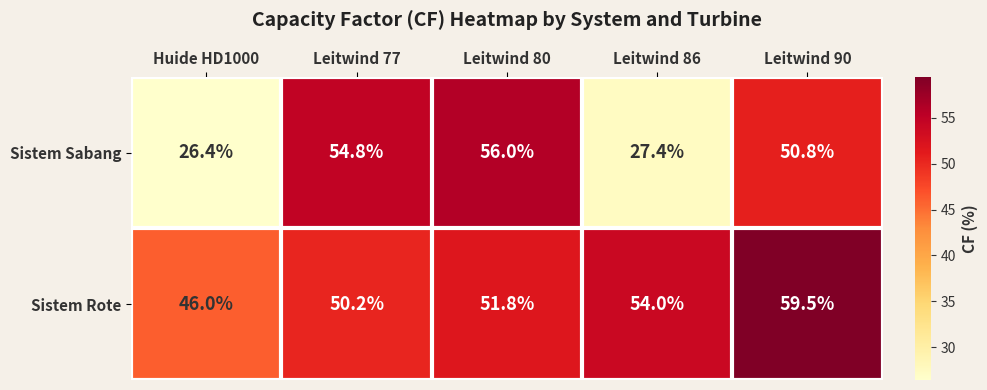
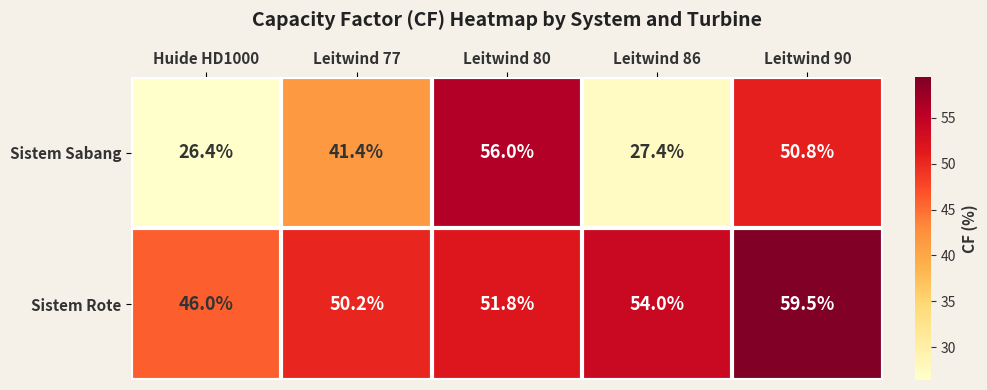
Sistem Sabang, Leitwind 77: 54.8% -> 41.4%
